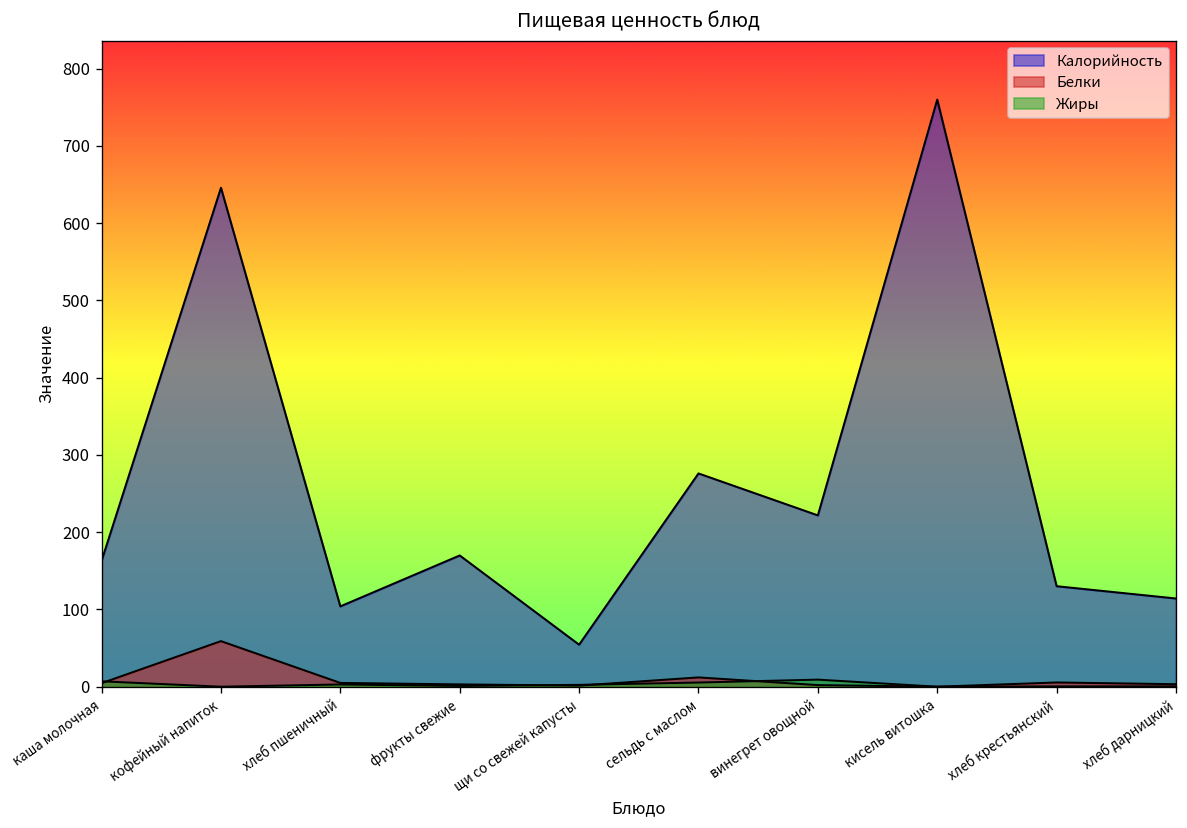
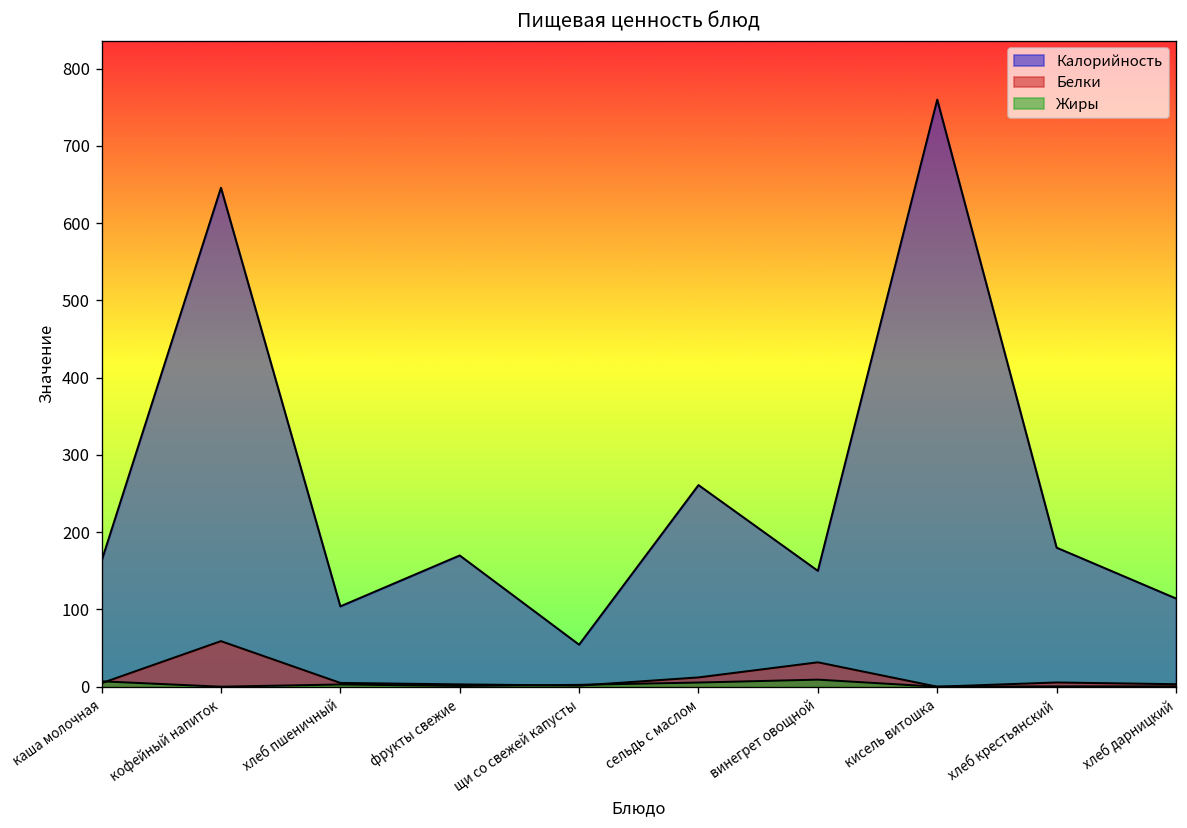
Калорийность, сельдь с маслом: 280 -> 260
Калорийность, винегрет овощной: 220 -> 150
Белки, винегрет овощной: 0 -> 30
Калорийность, хлеб крестьянский: 130 -> 180
